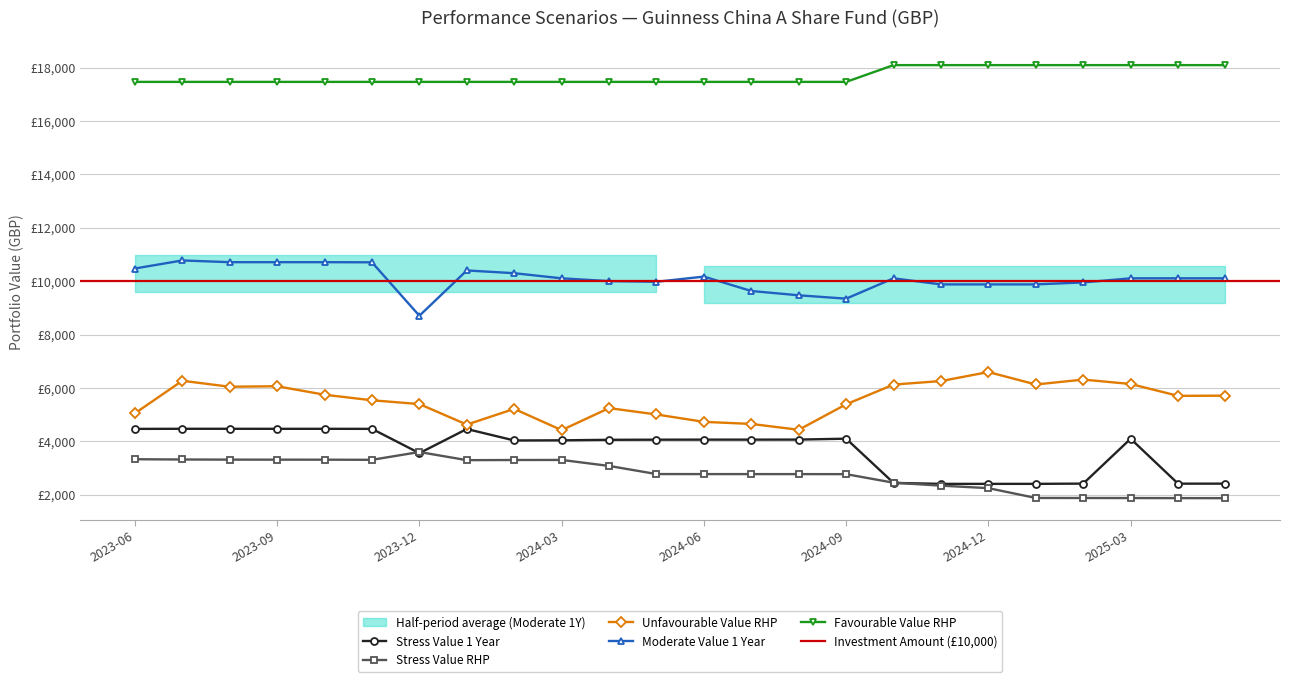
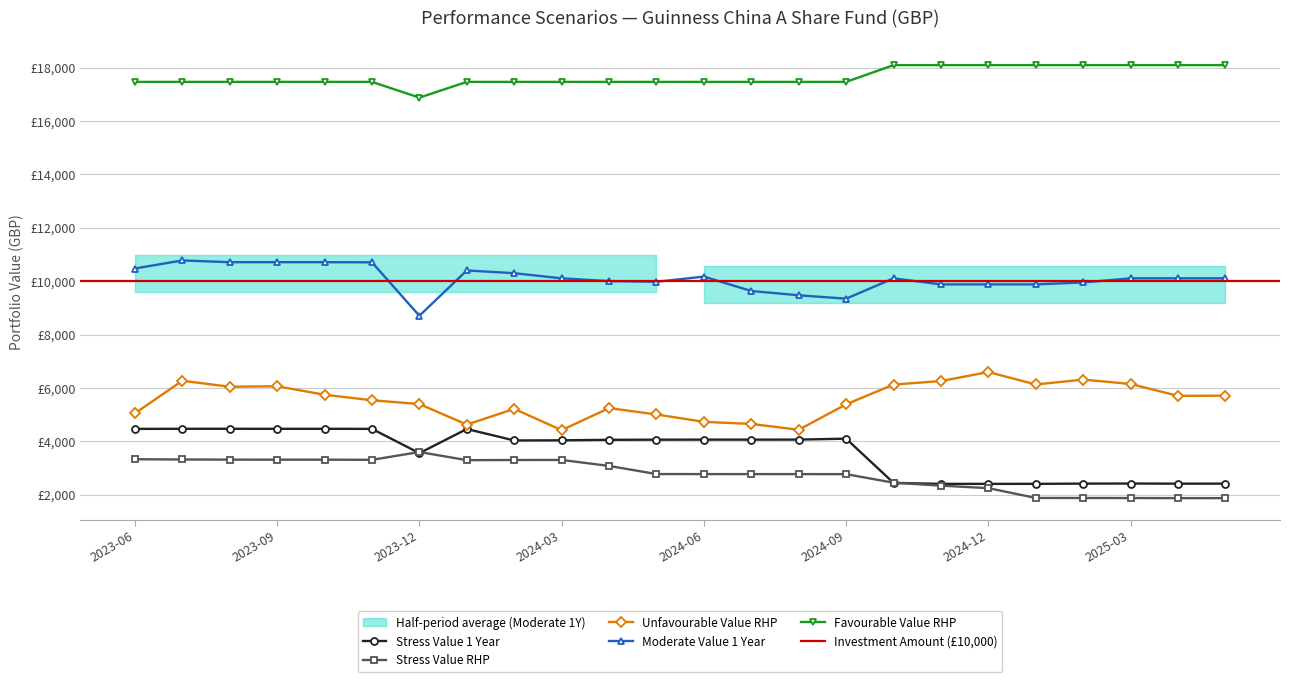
Favourable Value RHP, 2023-12: £17,500 -> £16,900
Stress Value 1 Year, 2025-03: £4,100 -> £2,400
